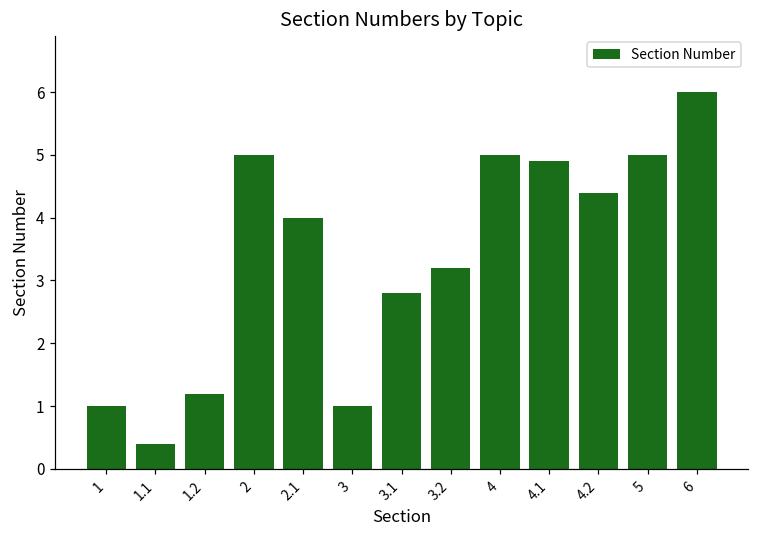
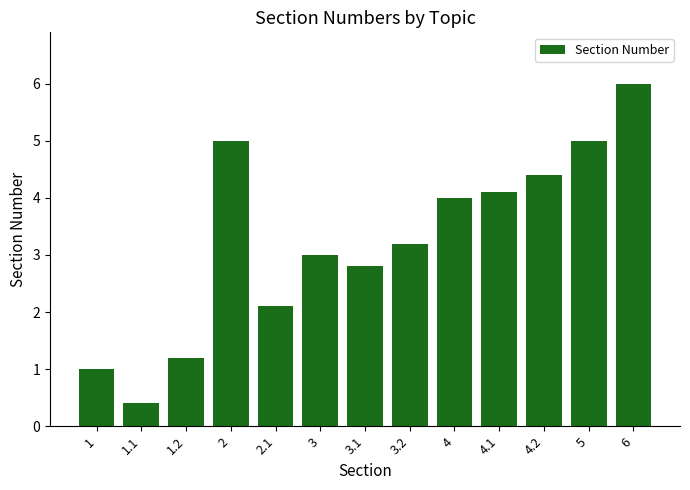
2.1: 4.0 -> 2.1
3: 1 -> 3
4: 5 -> 4
4.1: 4.9 -> 4.1
